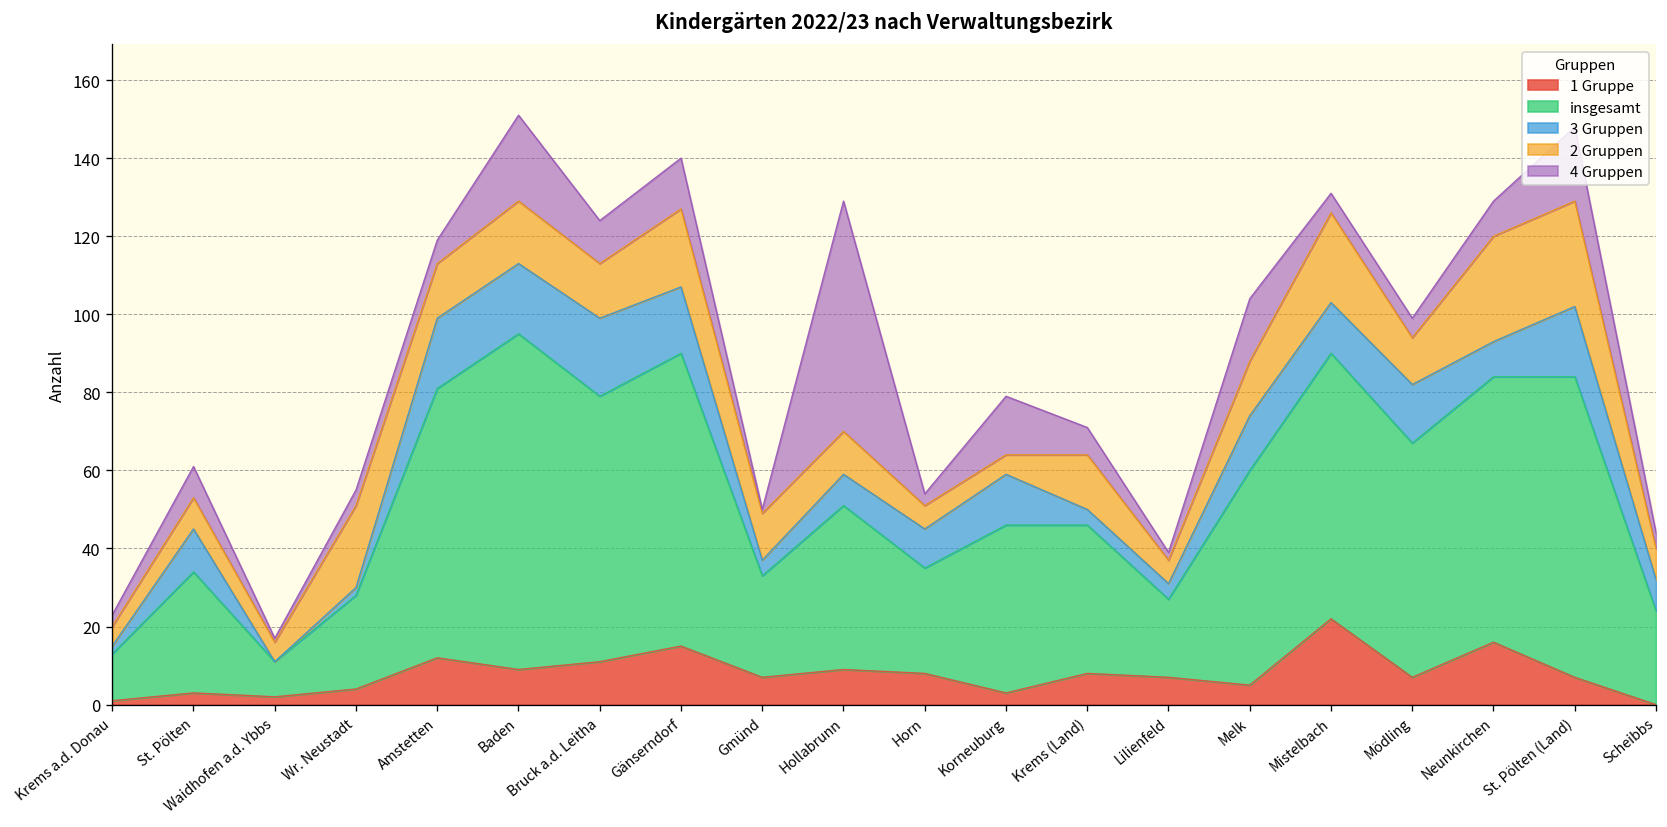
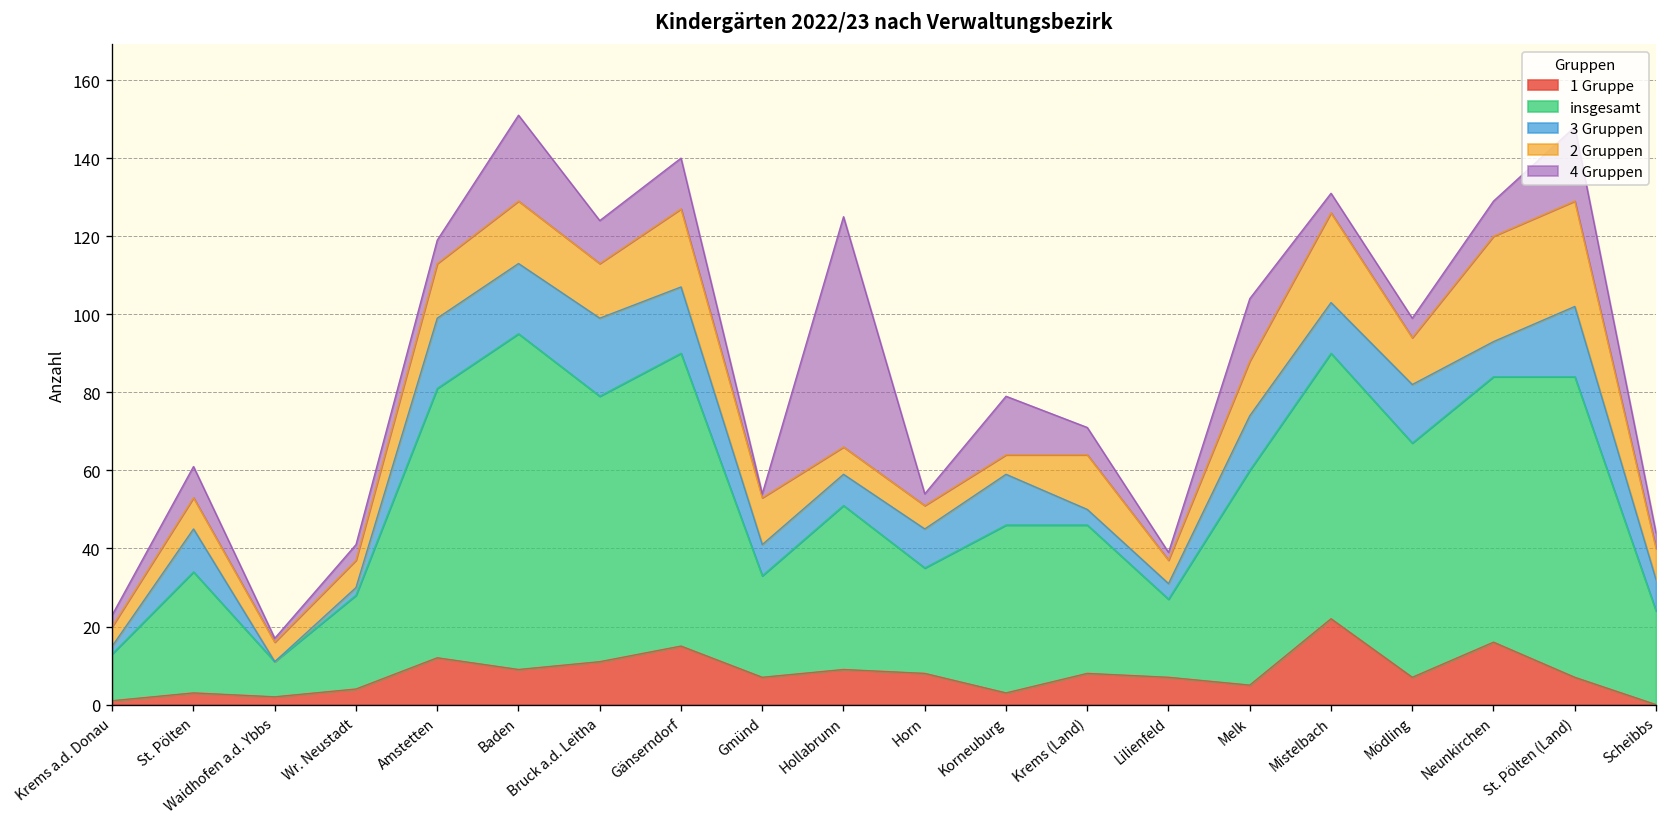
2 Gruppen, Wr. Neustadt: 21 -> 7
3 Gruppen, Gmünd: 4 -> 8
2 Gruppen, Hollabrunn: 11 -> 7
